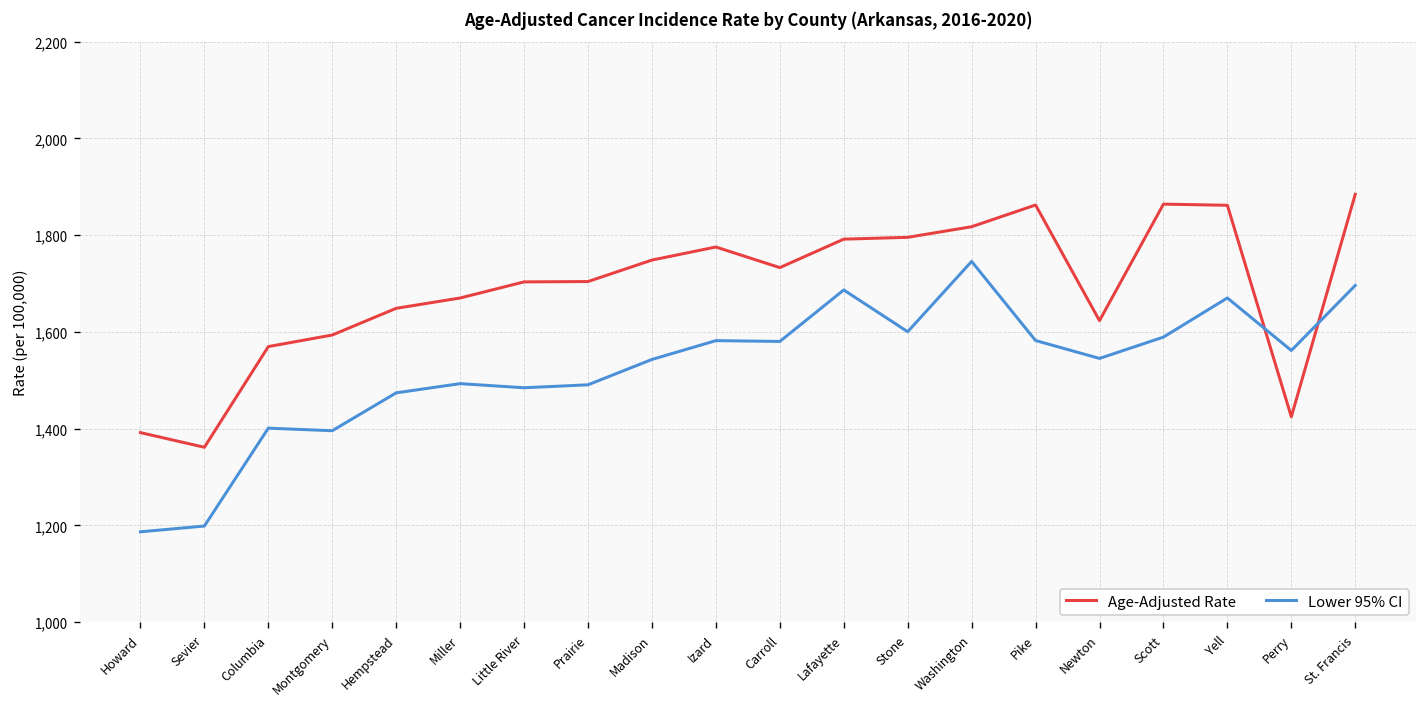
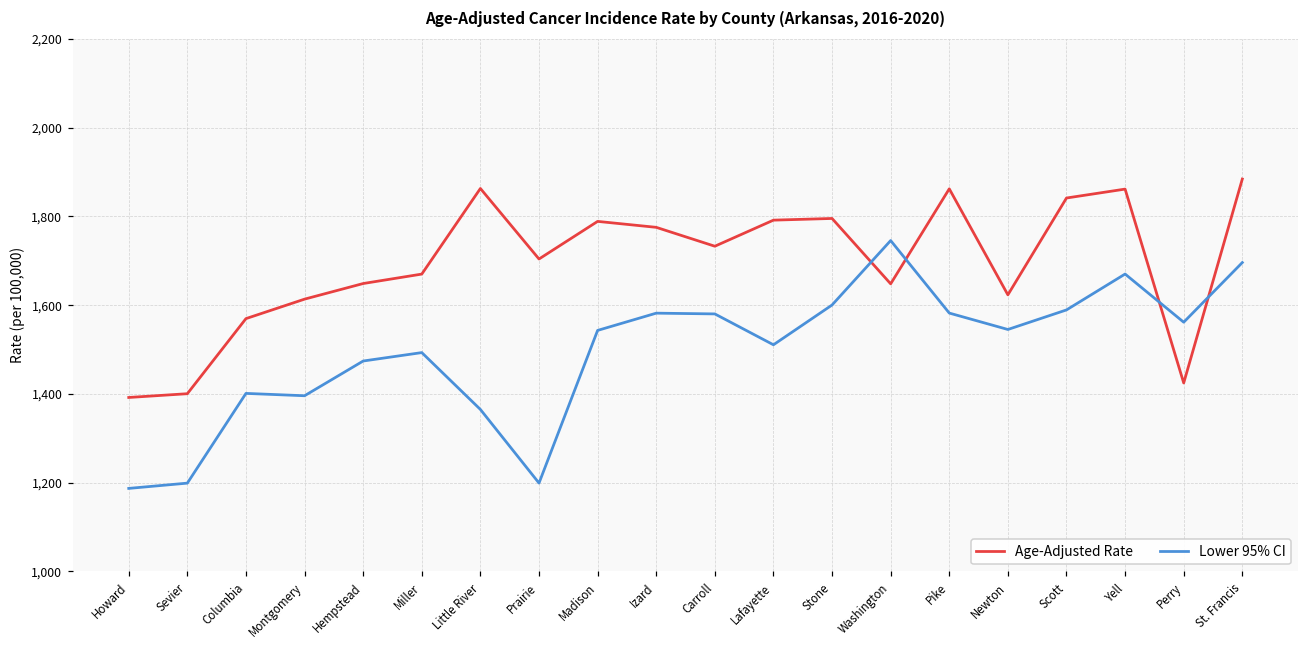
Age-Adjusted Rate, Sevier: 1,360 -> 1,400
Age-Adjusted Rate, Montgomery: 1,590 -> 1,610
Age-Adjusted Rate, Little River: 1,700 -> 1,860
Lower 95% CI, Little River: 1,480 -> 1,360
Lower 95% CI, Prairie: 1,490 -> 1,200
Age-Adjusted Rate, Madison: 1,750 -> 1,790
Lower 95% CI, Lafayette: 1,690 -> 1,510
Age-Adjusted Rate, Washington: 1,820 -> 1,650
Age-Adjusted Rate, Scott: 1,860 -> 1,840
